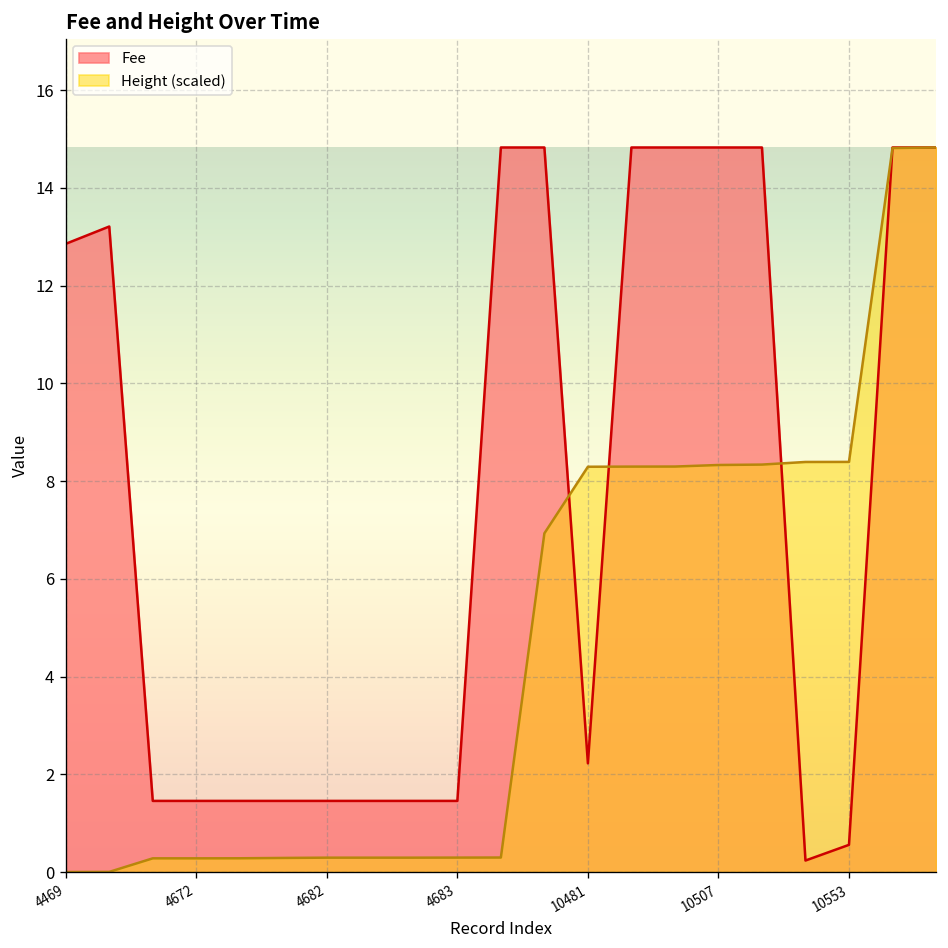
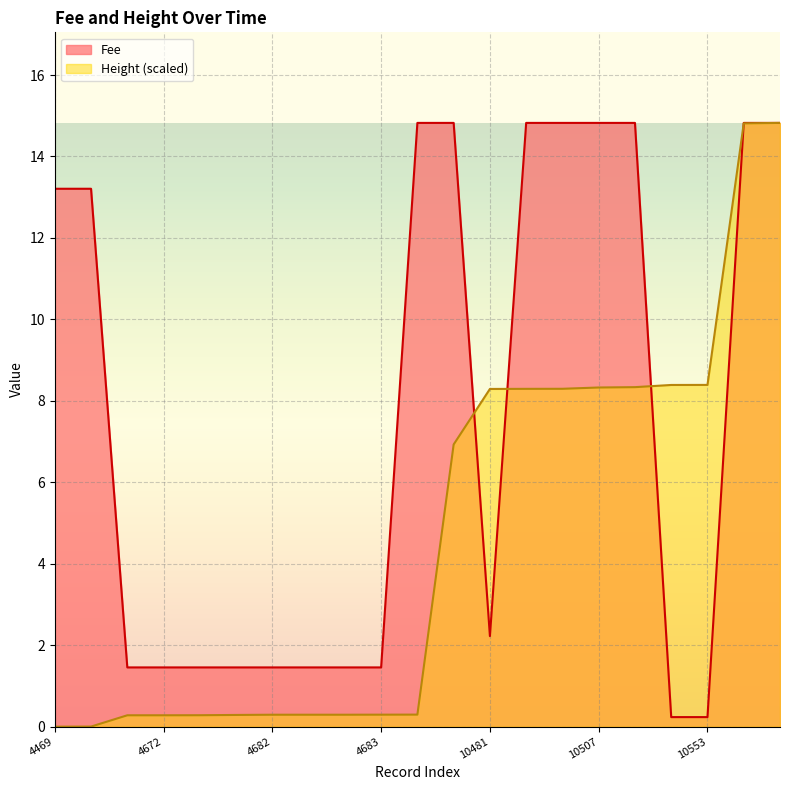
Fee, 4469: 12.9 -> 13.2
Fee, 10553: 0.6 -> 0.2
